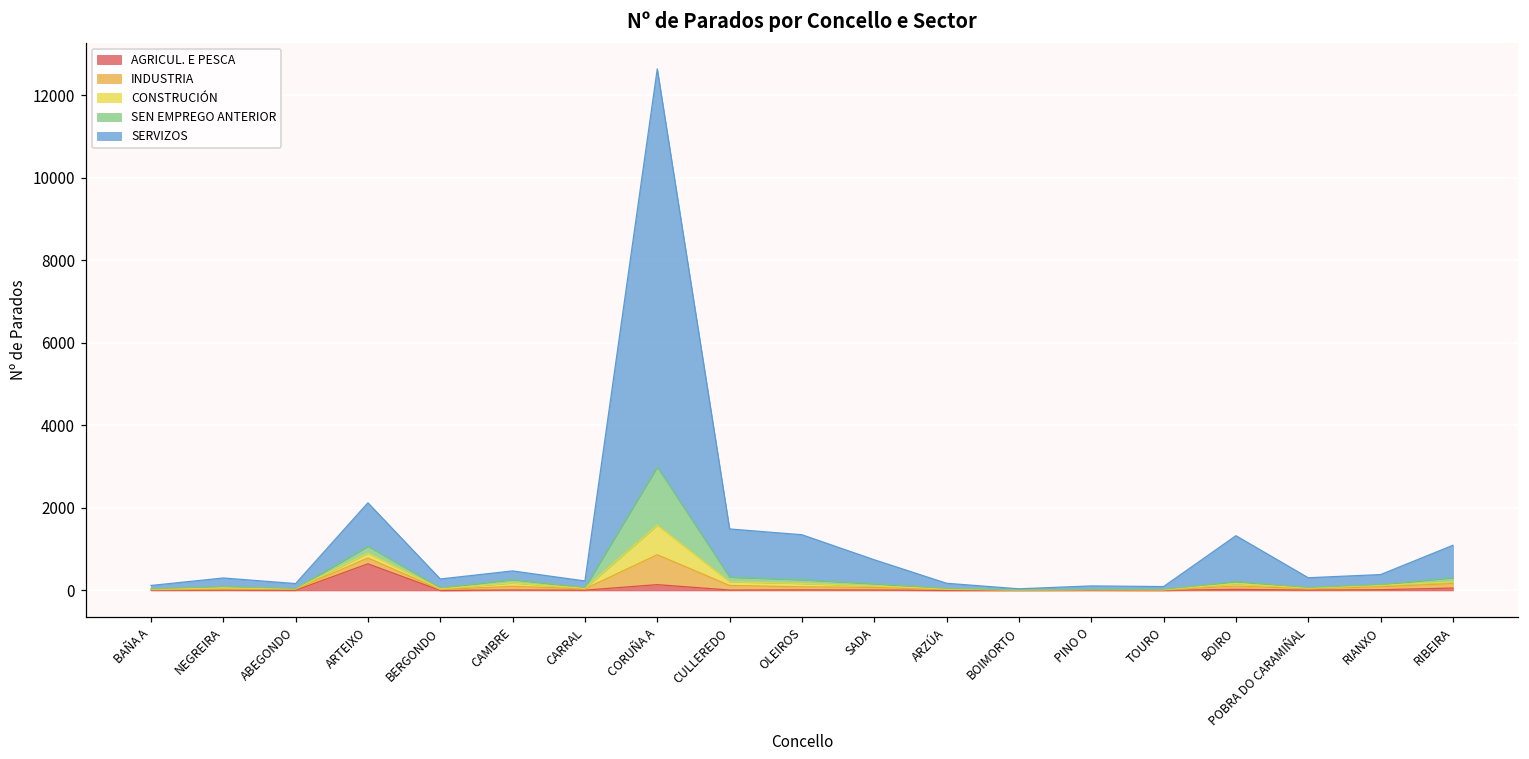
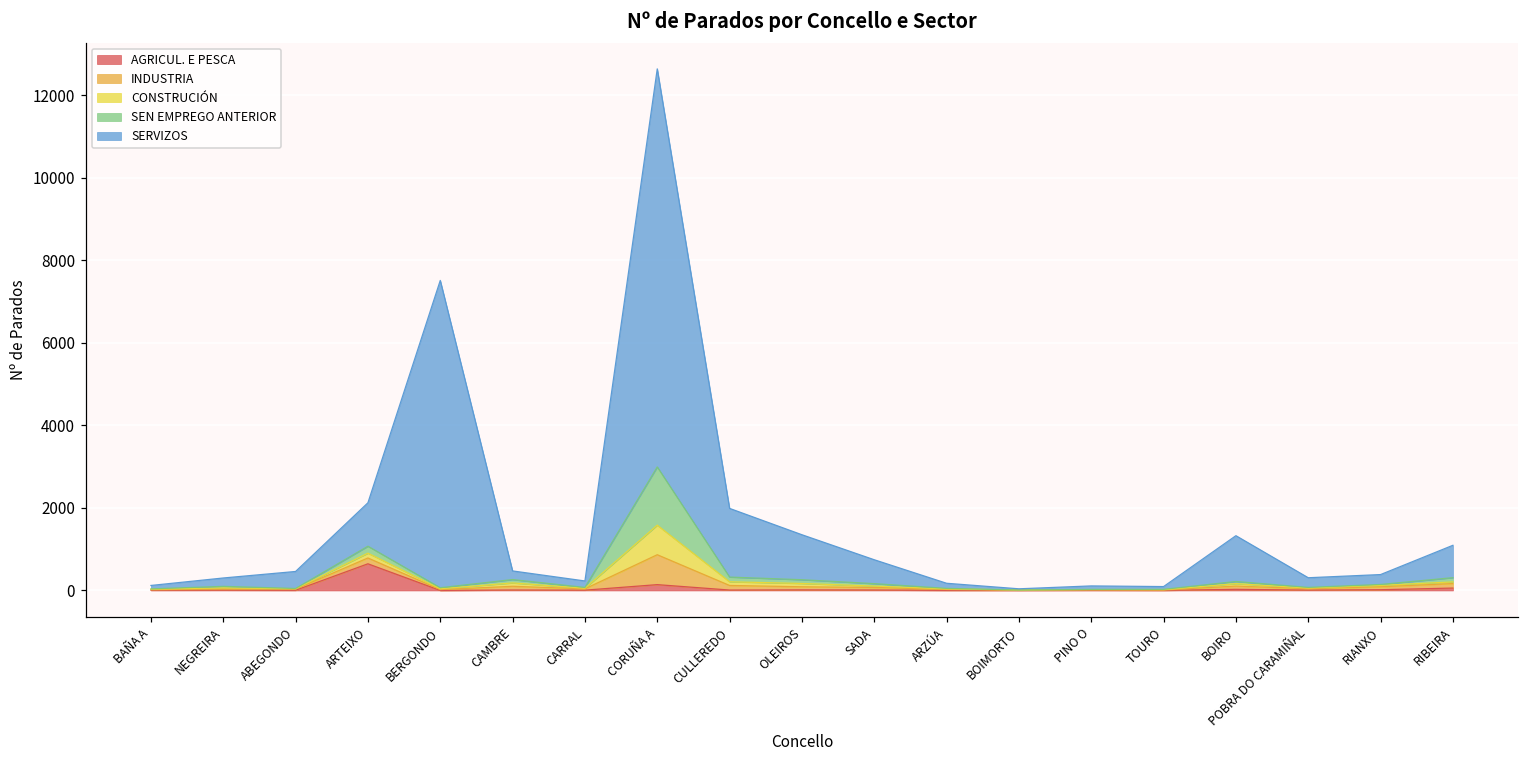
SERVIZOS, ABEGONDO: 100 -> 400
SERVIZOS, BERGONDO: 200 -> 7400
SERVIZOS, CULLEREDO: 1200 -> 1700
